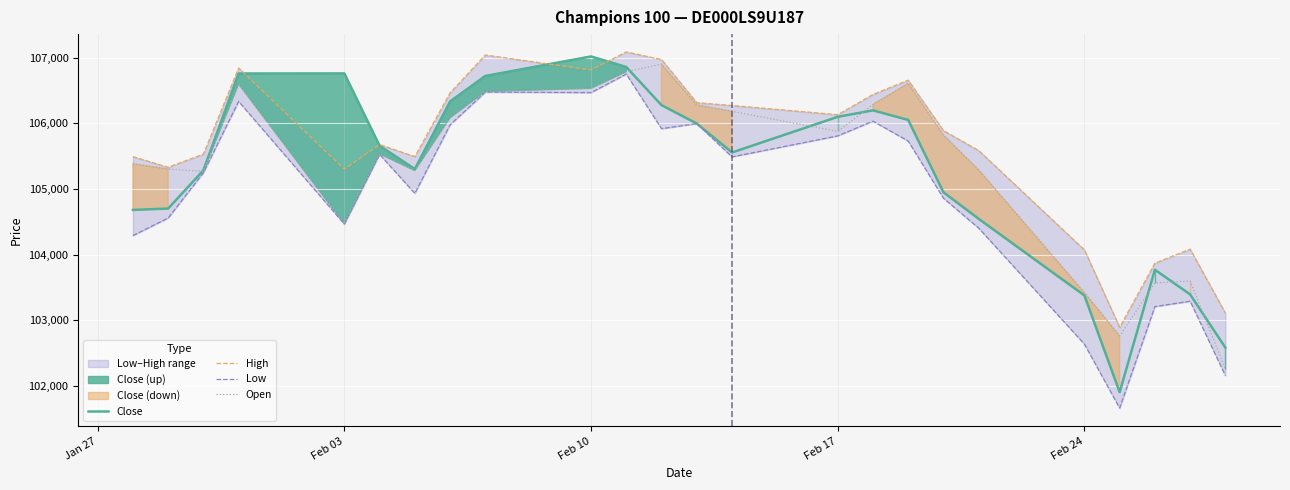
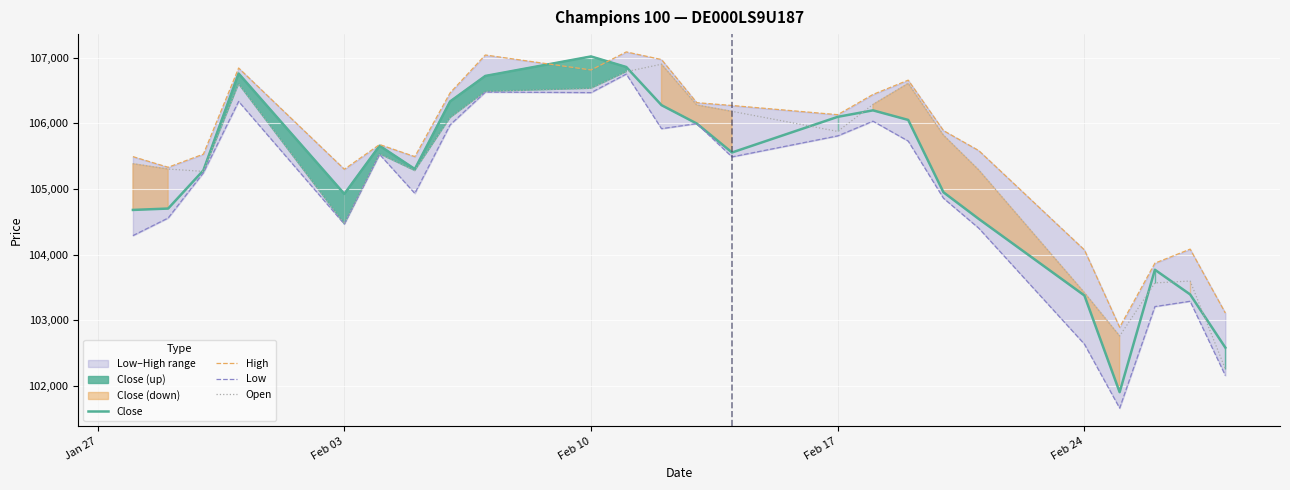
Close, Feb 03: 106,800 -> 104,900
